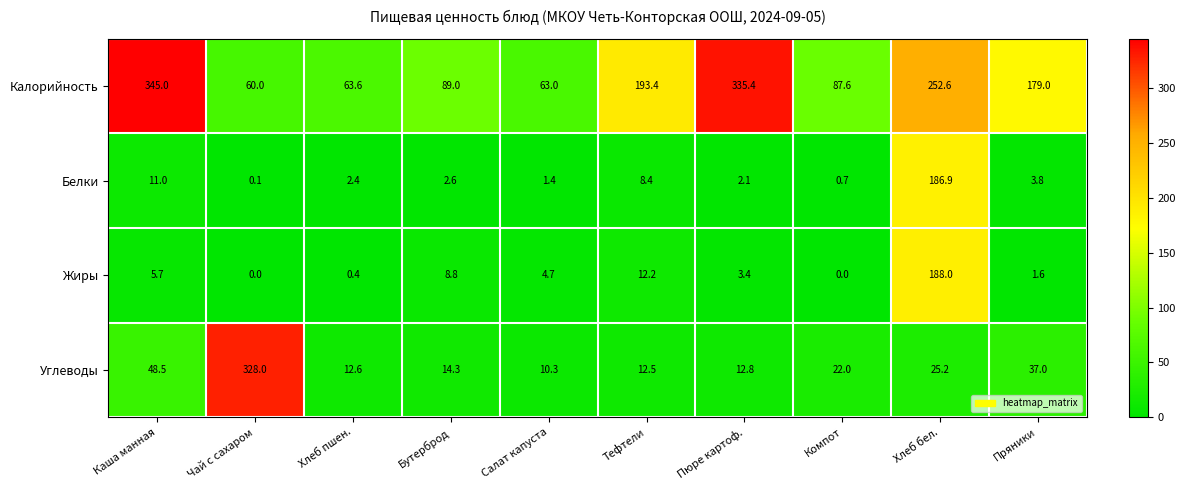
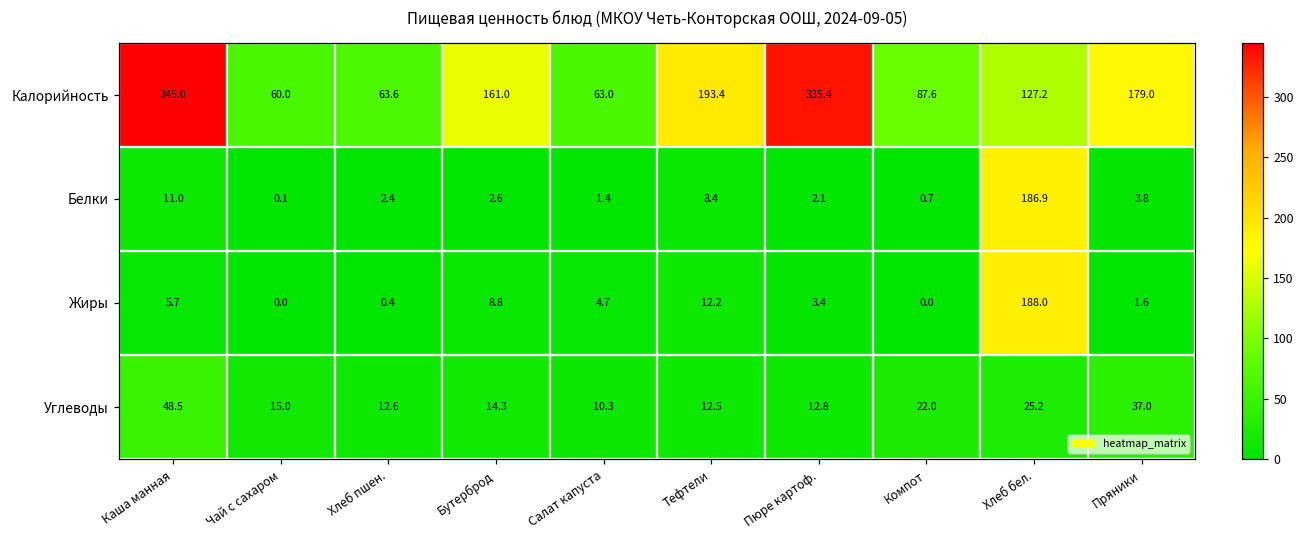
Калорийность, Бутерброд: 89.0 -> 161.0
Калорийность, Хлеб бел.: 252.6 -> 127.2
Углеводы, Чай с сахаром: 328.0 -> 15.0
